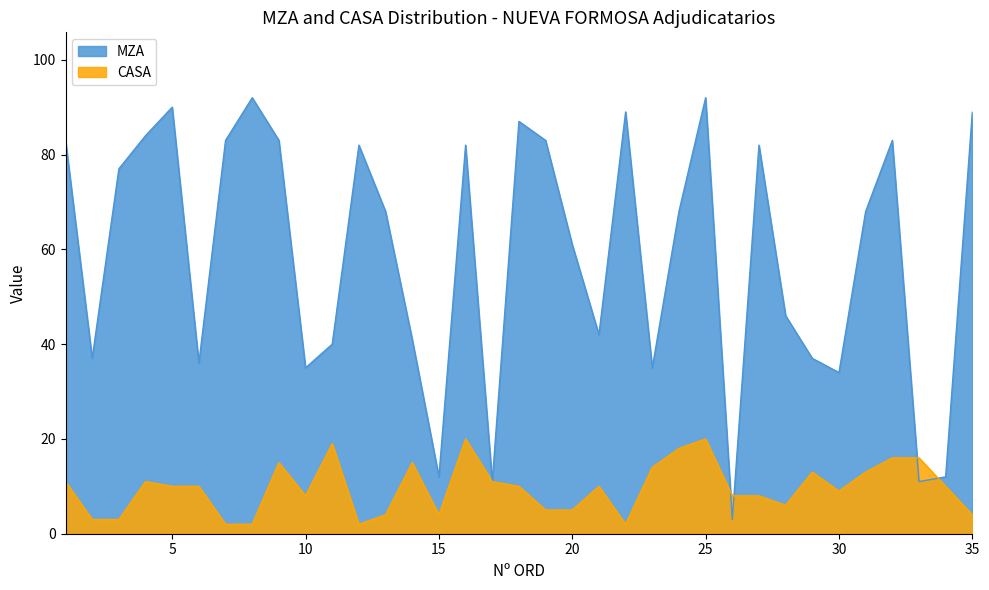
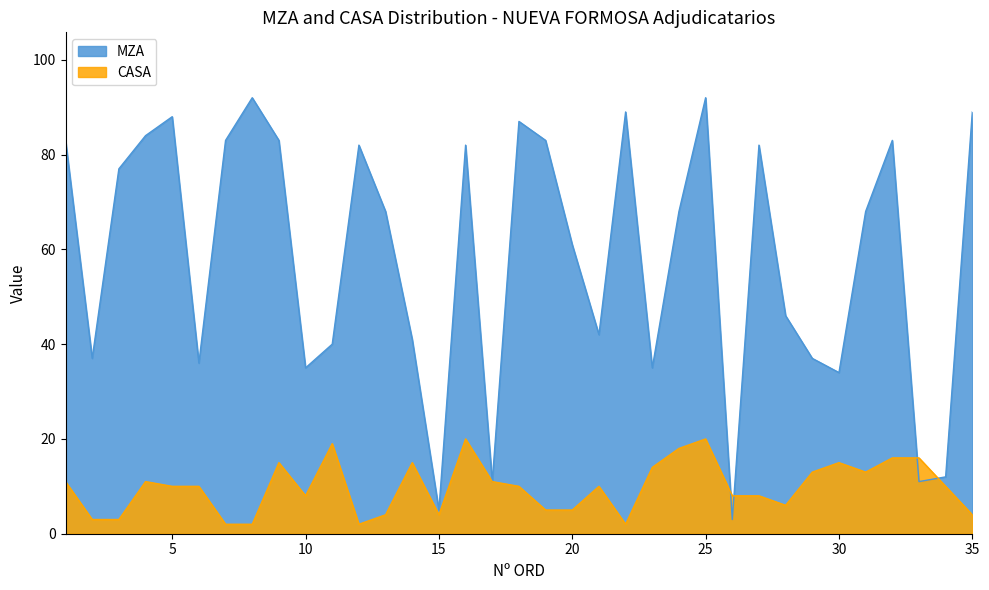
MZA, 5: 90 -> 88
MZA, 15: 12 -> 5
CASA, 30: 9 -> 15
